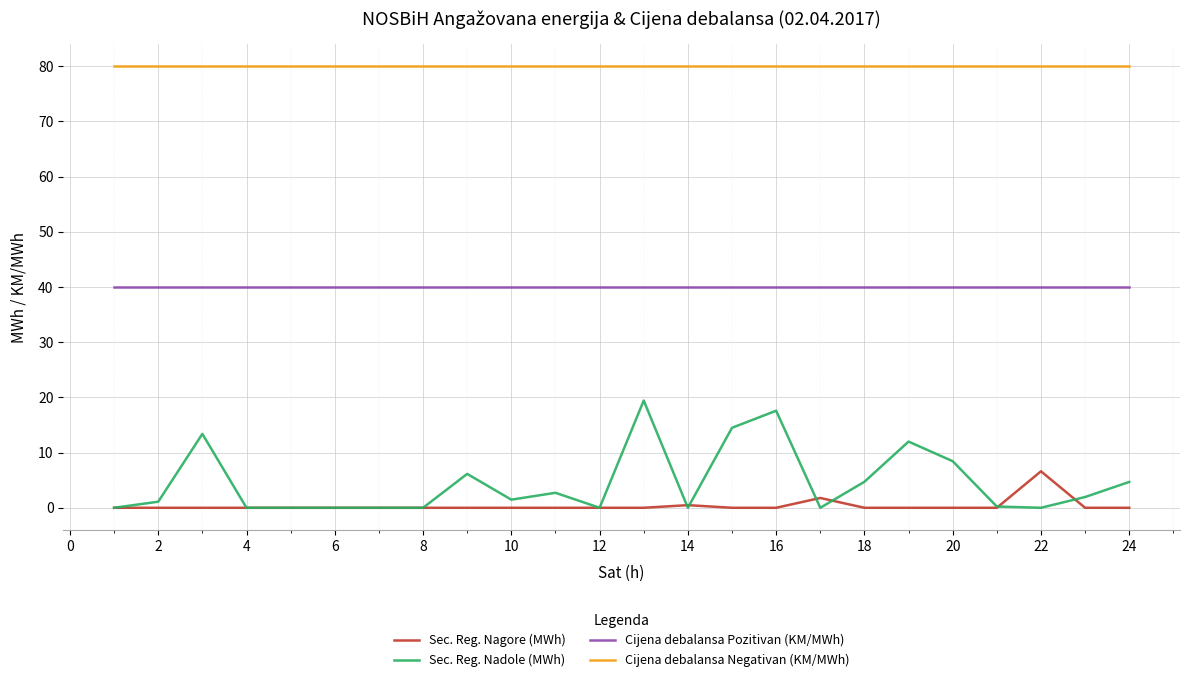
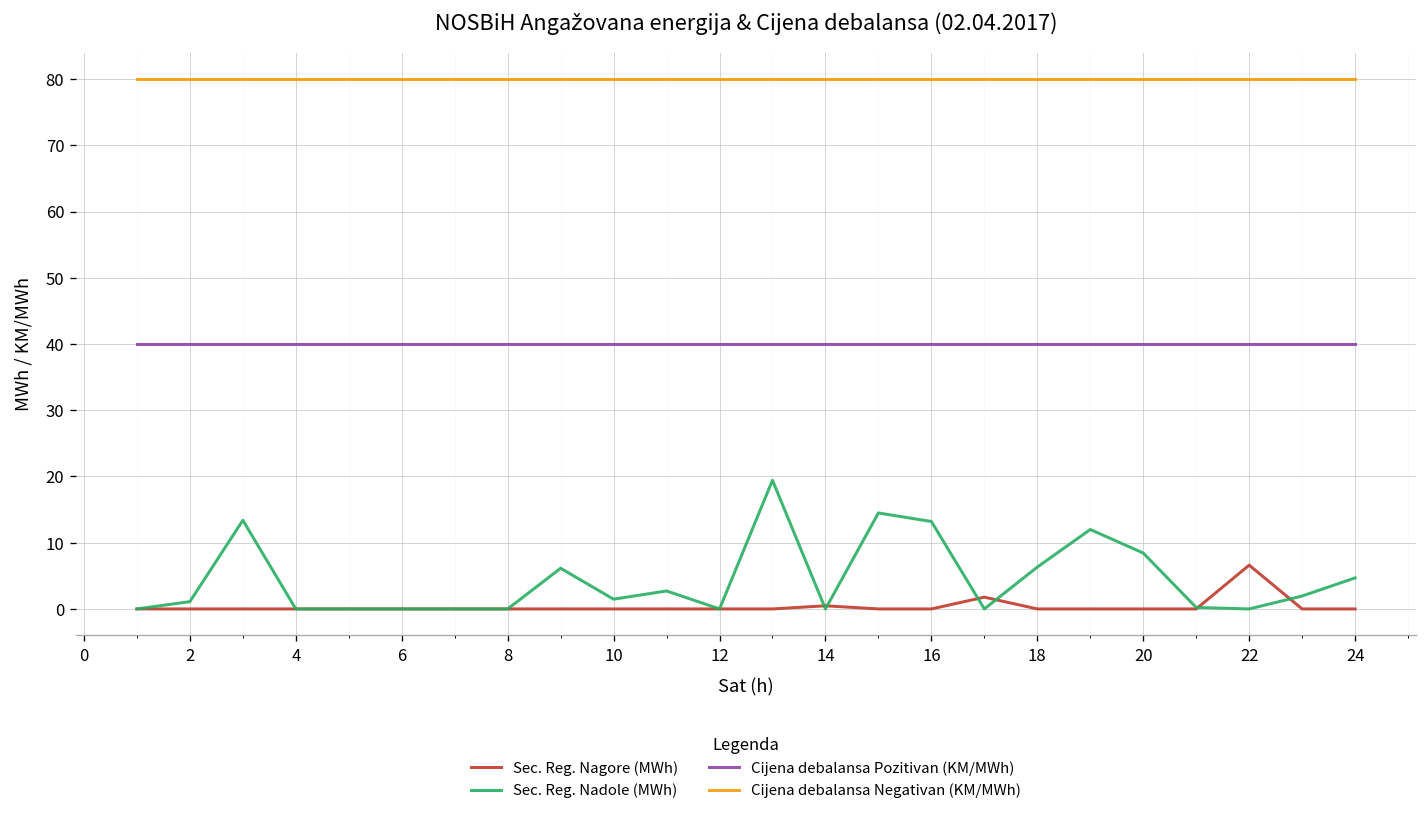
Sec. Reg. Nadole (MWh), 16: 18 -> 13
Sec. Reg. Nadole (MWh), 18: 5 -> 6
